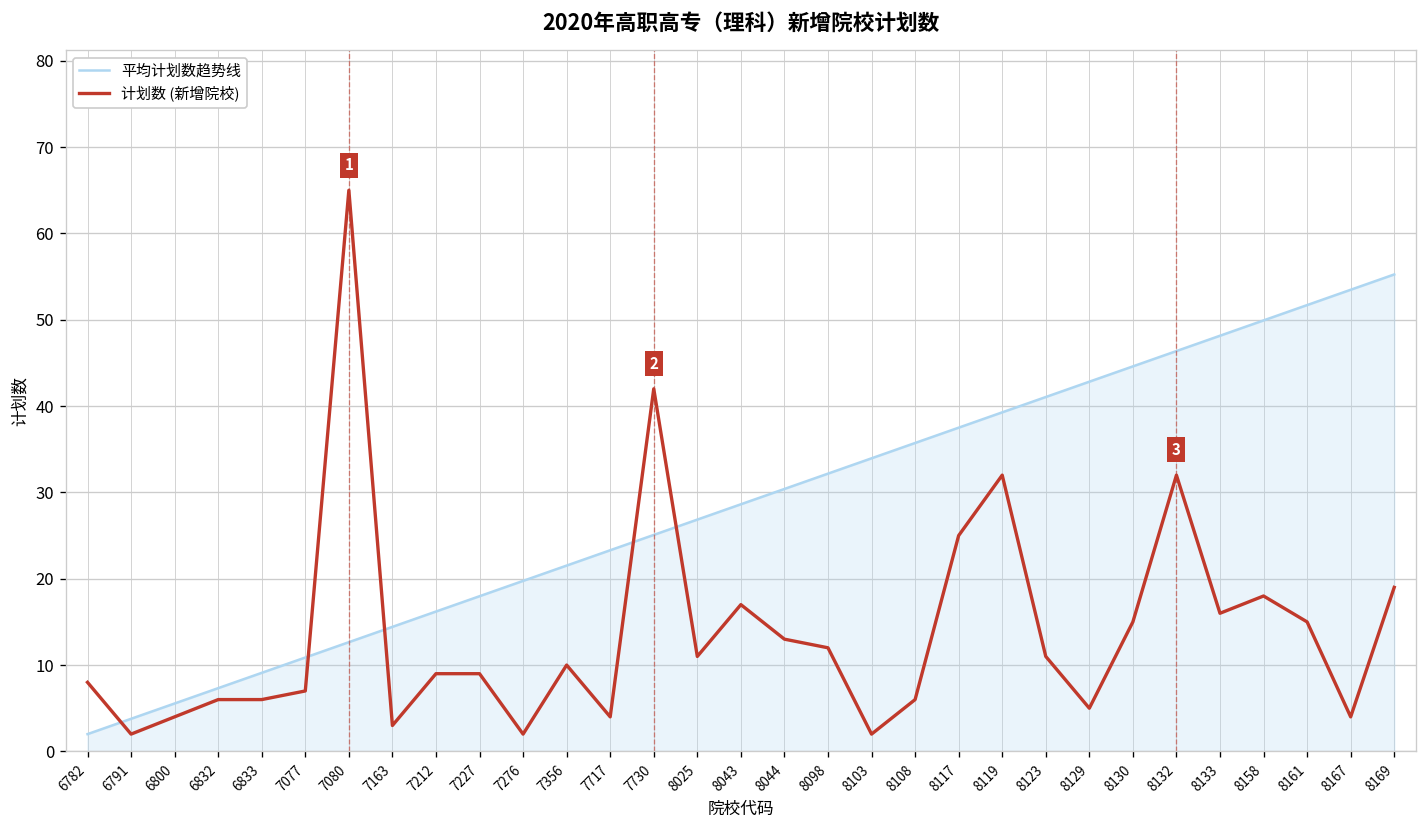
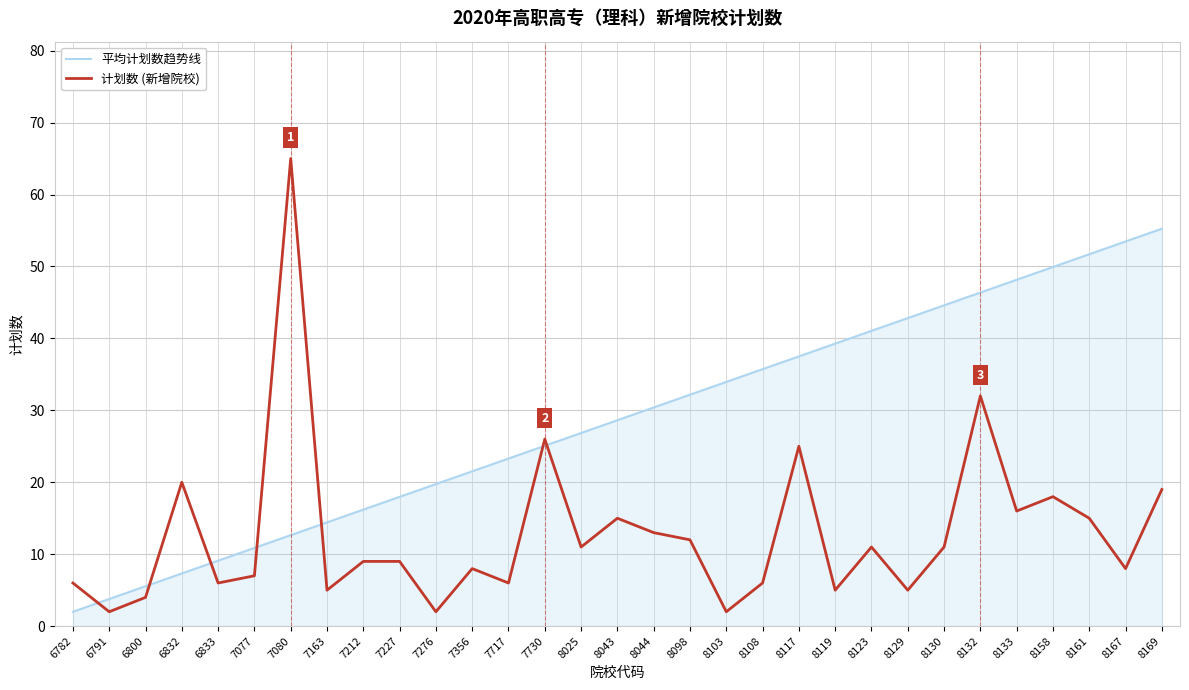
计划数 (新增院校), 6782: 8 -> 6
计划数 (新增院校), 6832: 6 -> 20
计划数 (新增院校), 7163: 3 -> 5
计划数 (新增院校), 7356: 10 -> 8
计划数 (新增院校), 7717: 4 -> 6
计划数 (新增院校), 7730: 42 -> 26
计划数 (新增院校), 8043: 17 -> 15
计划数 (新增院校), 8119: 32 -> 5
计划数 (新增院校), 8130: 15 -> 11
计划数 (新增院校), 8167: 4 -> 8
